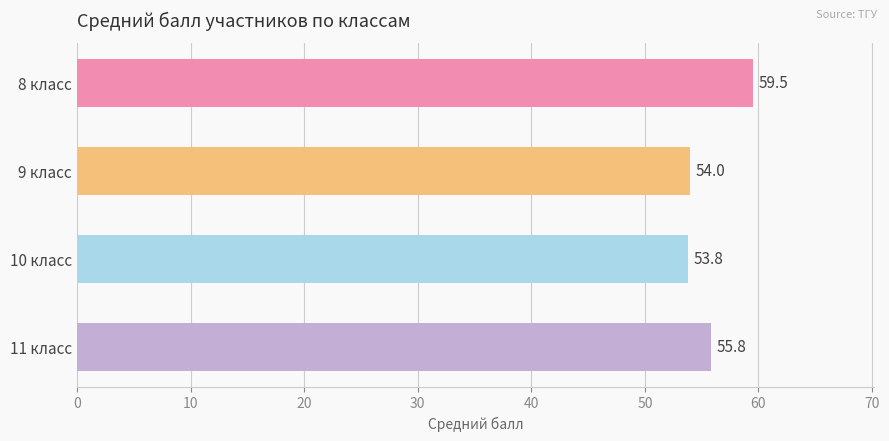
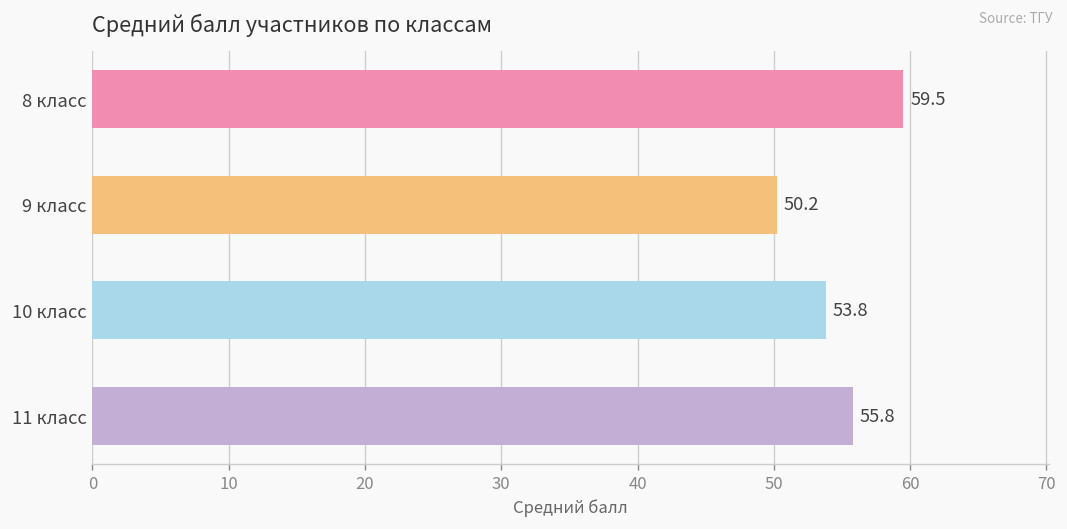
9 класс: 54.0 -> 50.2
